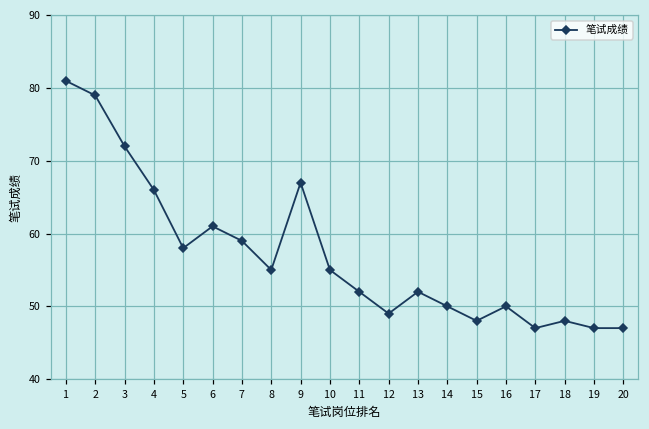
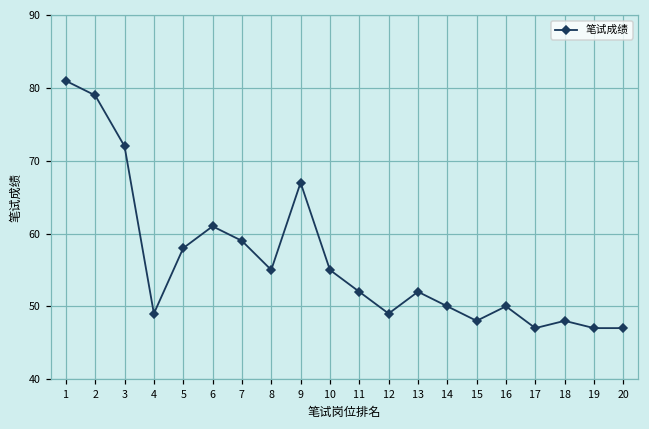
4: 66 -> 49
